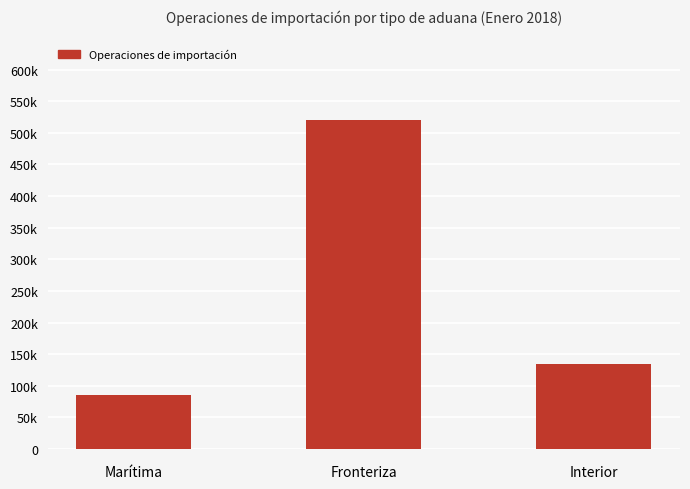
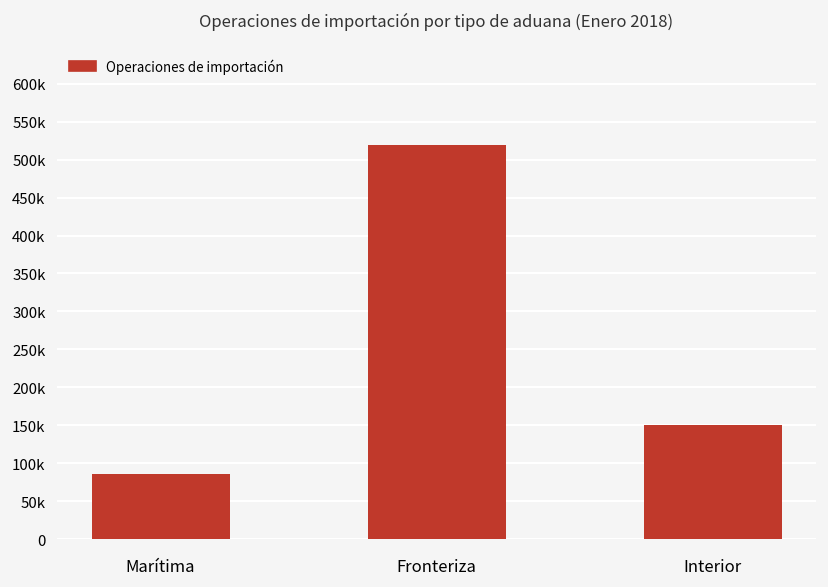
Interior: 130000 -> 150000
